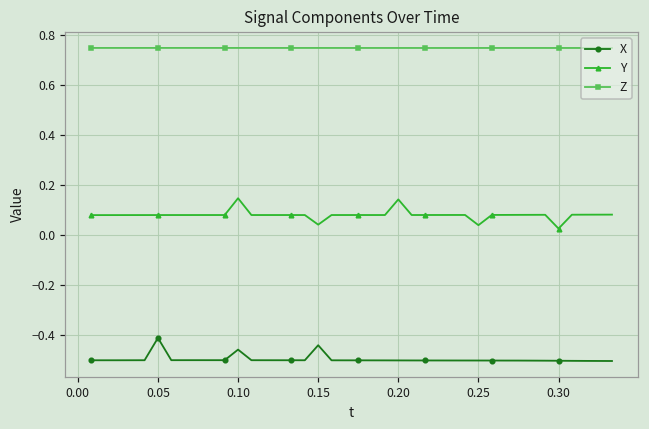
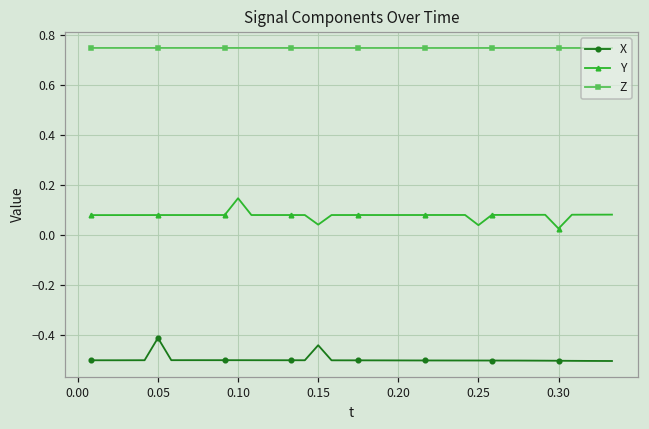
X, 0.10: -0.46 -> -0.50
Y, 0.20: 0.14 -> 0.08
